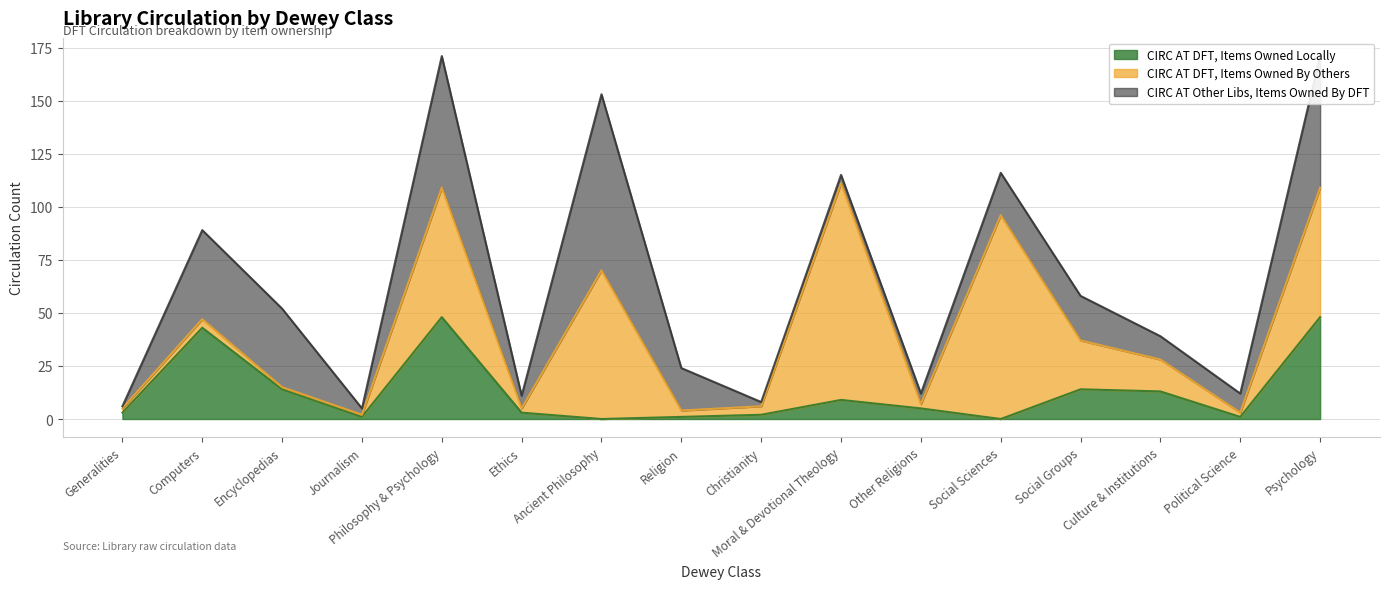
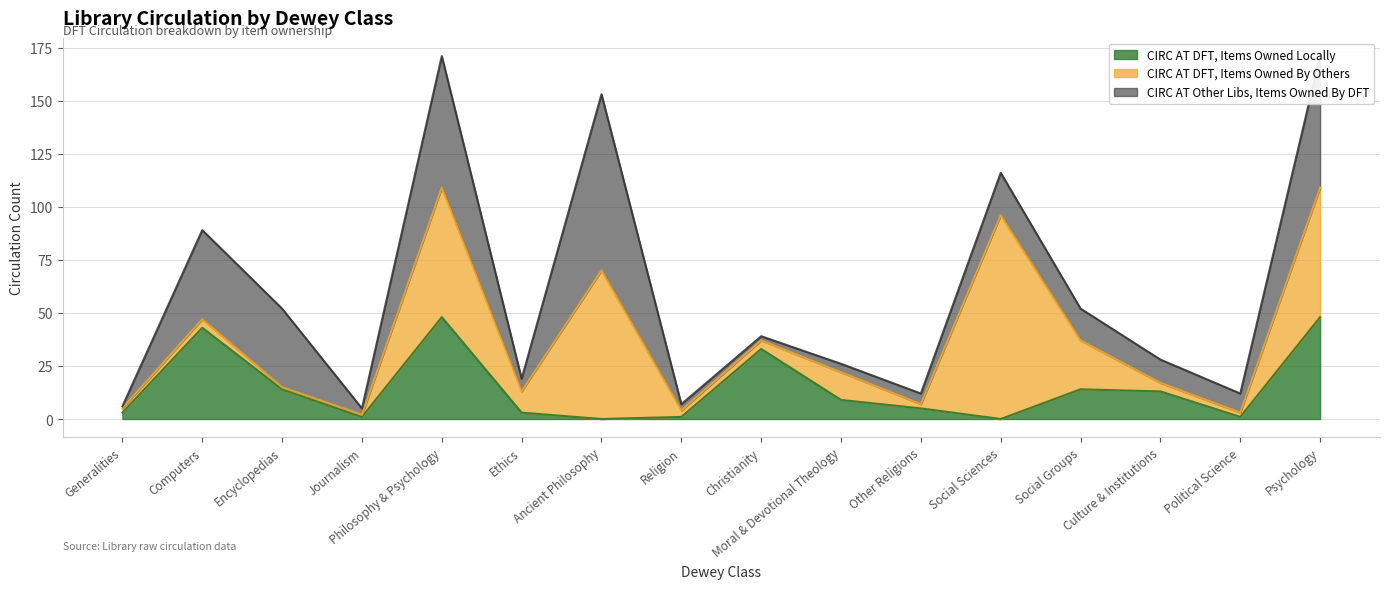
CIRC AT DFT, Items Owned By Others, Ethics: 2 -> 10
CIRC AT Other Libs, Items Owned By DFT, Religion: 20 -> 3
CIRC AT DFT, Items Owned Locally, Christianity: 2 -> 33
CIRC AT DFT, Items Owned By Others, Moral & Devotional Theology: 102 -> 13
CIRC AT Other Libs, Items Owned By DFT, Social Groups: 21 -> 15
CIRC AT DFT, Items Owned By Others, Culture & Institutions: 15 -> 4
